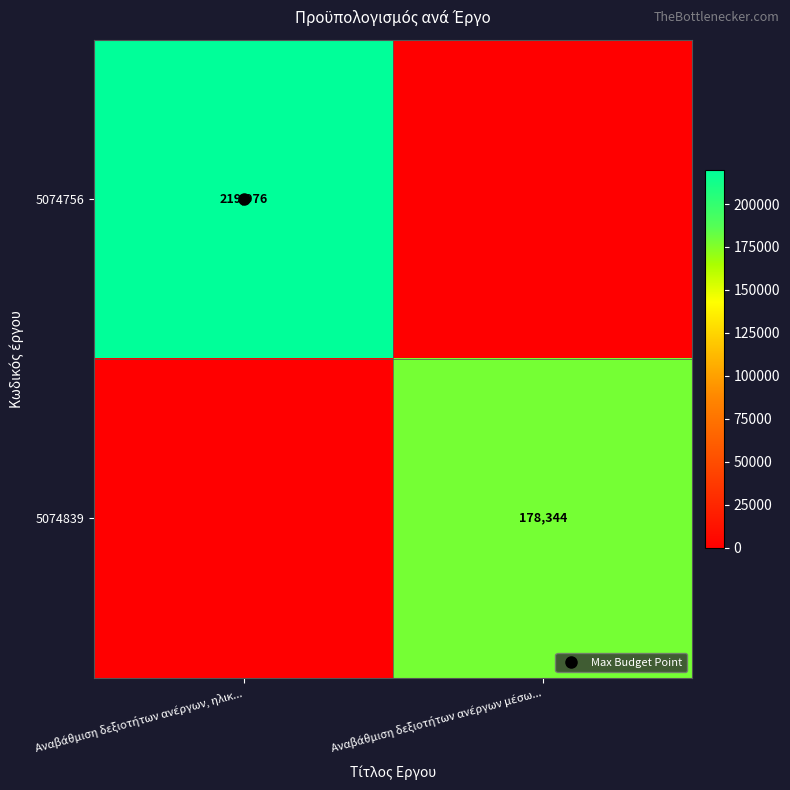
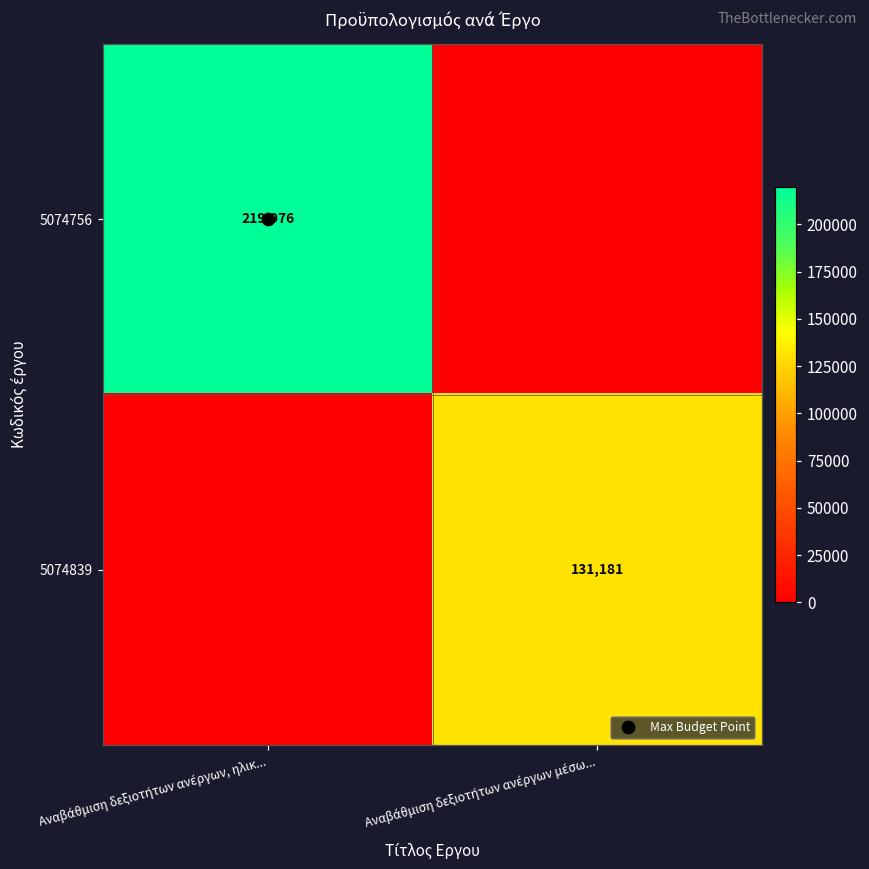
5074839, Αναβάθμιση δεξιοτήτων ανέργων μέσω...: 178,344 -> 131,181
